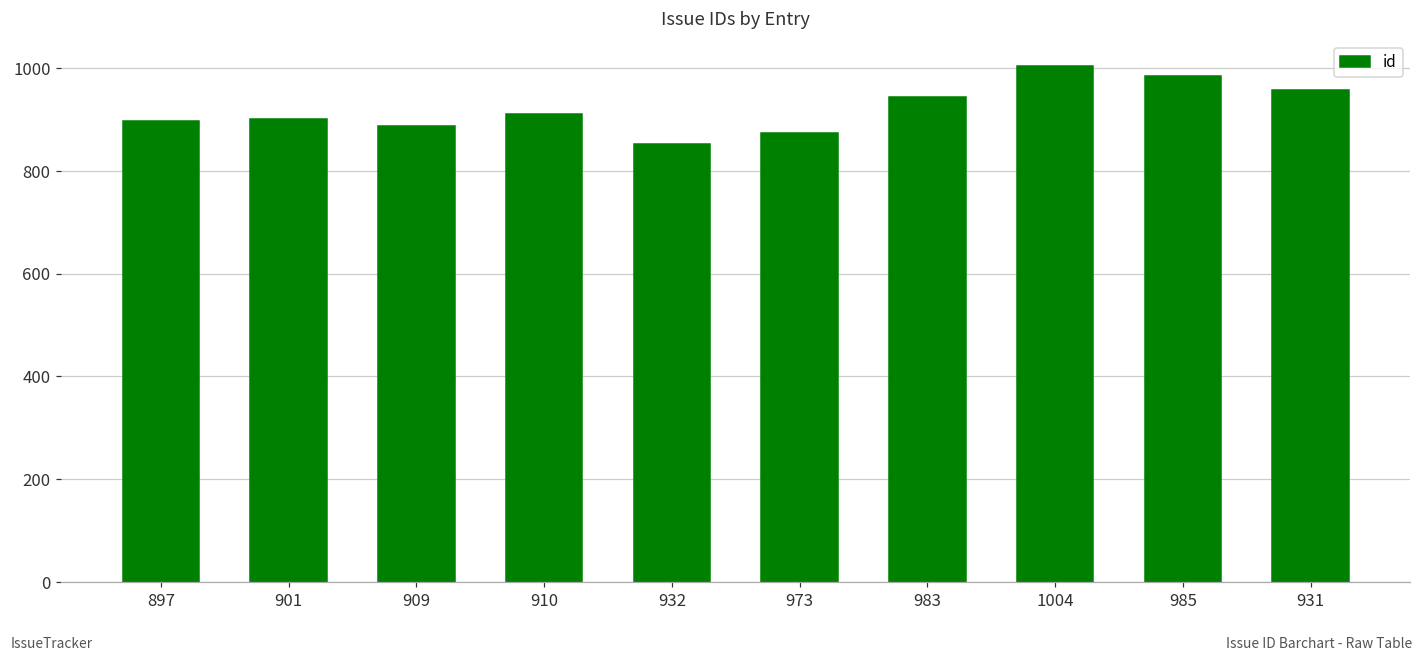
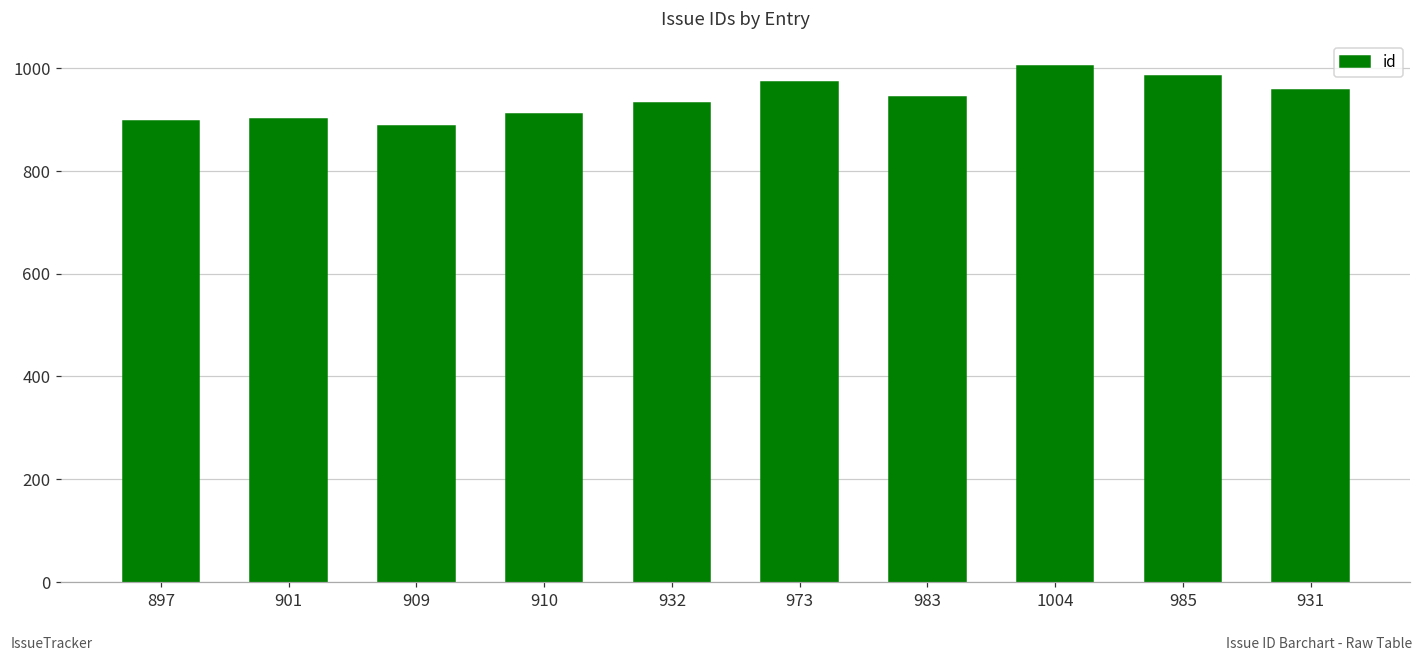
932: 850 -> 930
973: 870 -> 970
